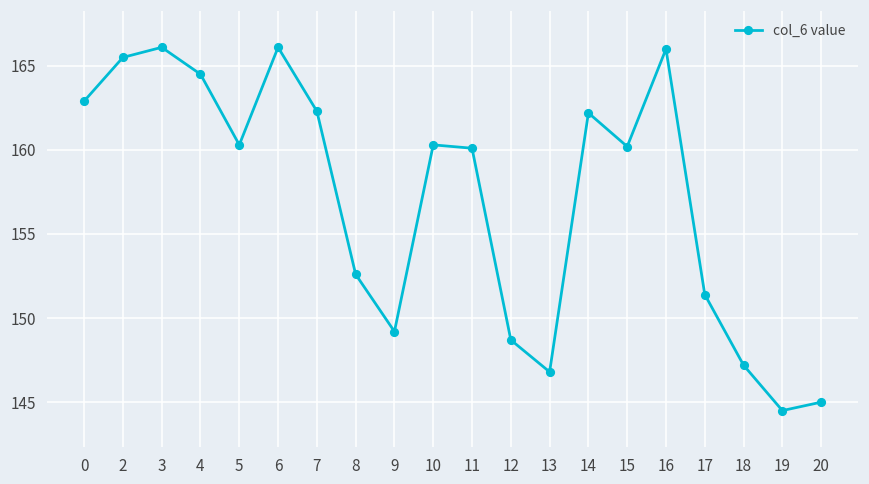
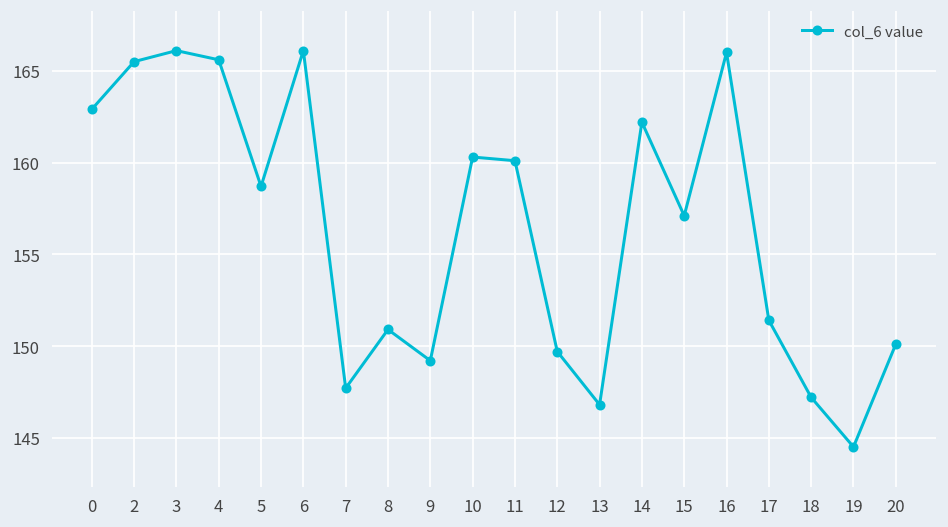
4: 164.5 -> 165.6
5: 160.3 -> 158.7
7: 162.3 -> 147.7
8: 152.6 -> 150.9
12: 148.7 -> 149.7
15: 160.2 -> 157.1
20: 145.0 -> 150.1
